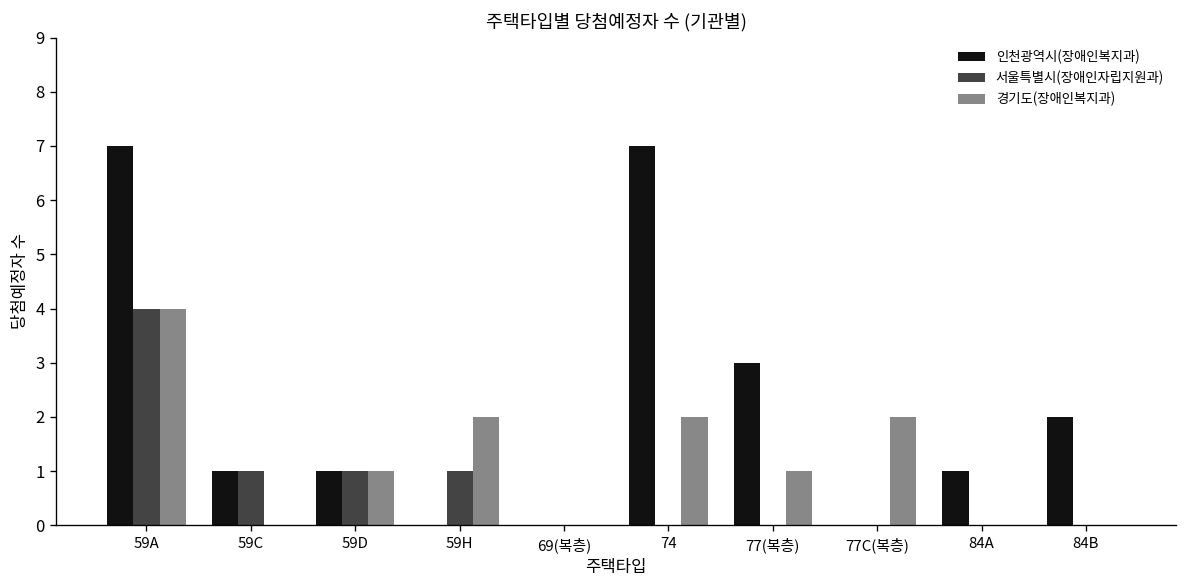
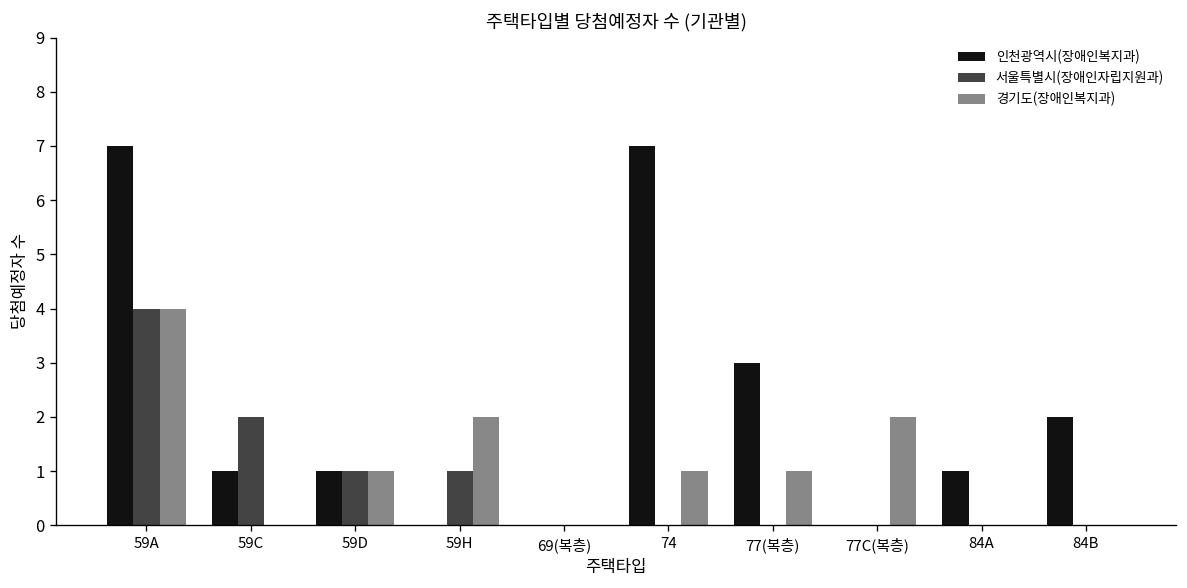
서울특별시(장애인자립지원과), 59C: 1 -> 2
경기도(장애인복지과), 74: 2 -> 1
